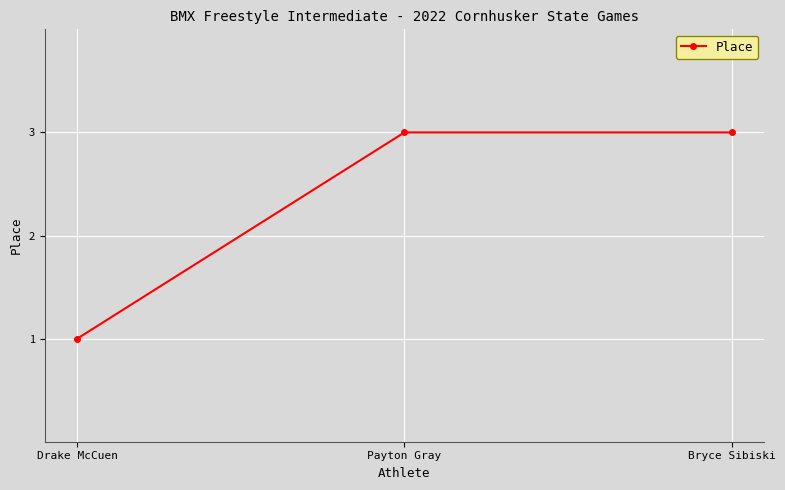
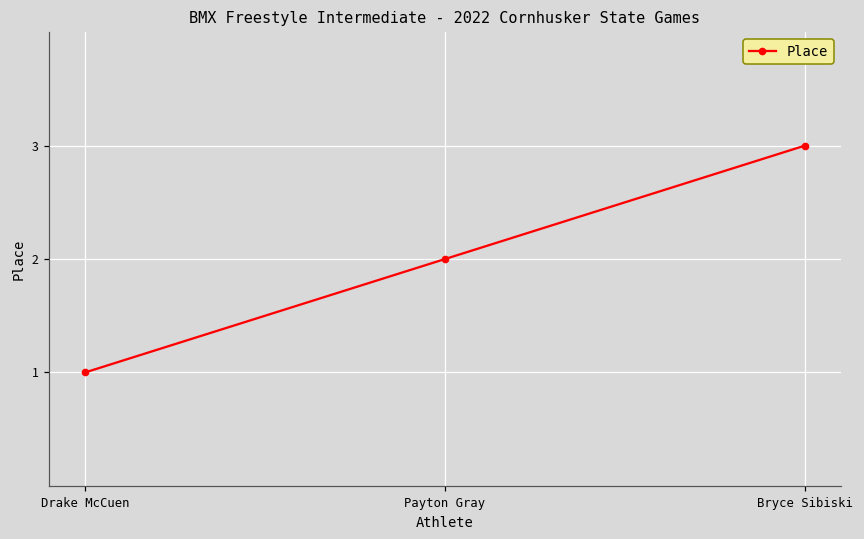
Payton Gray: 3 -> 2
